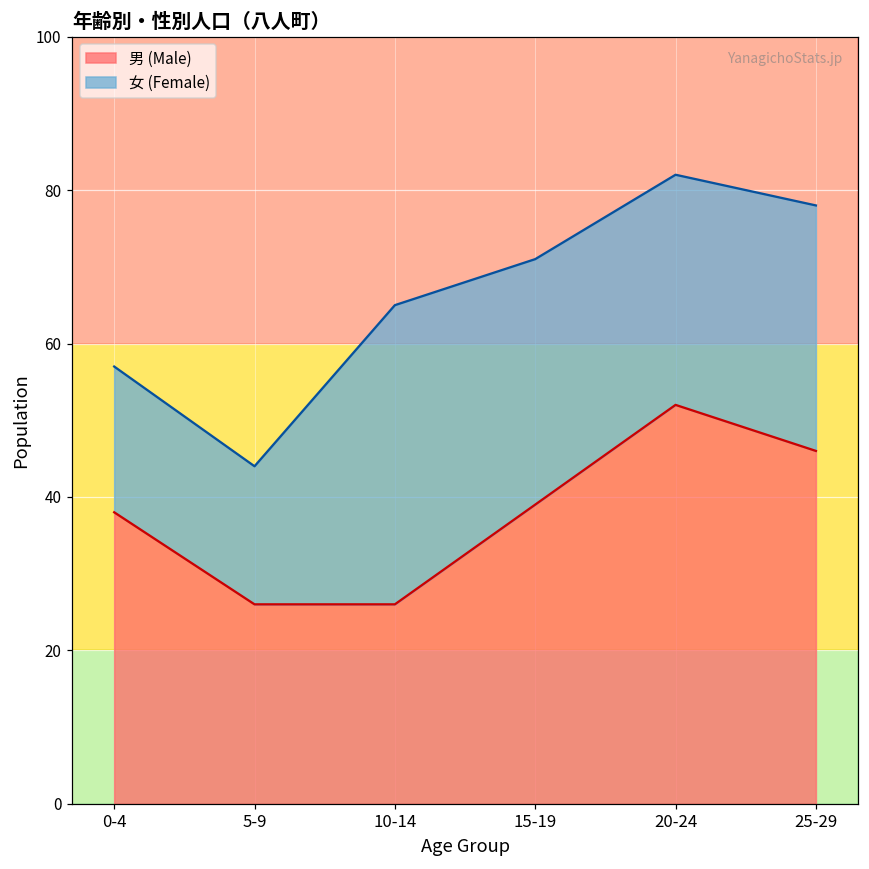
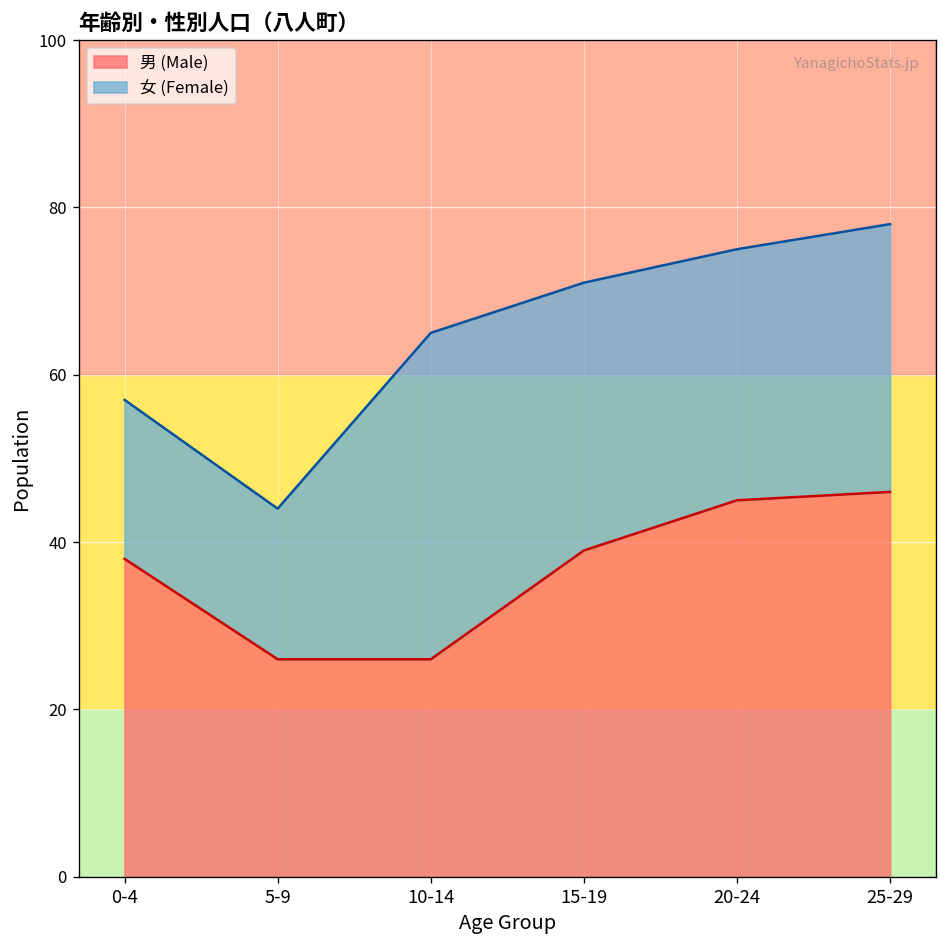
男 (Male), 20-24: 52 -> 45
